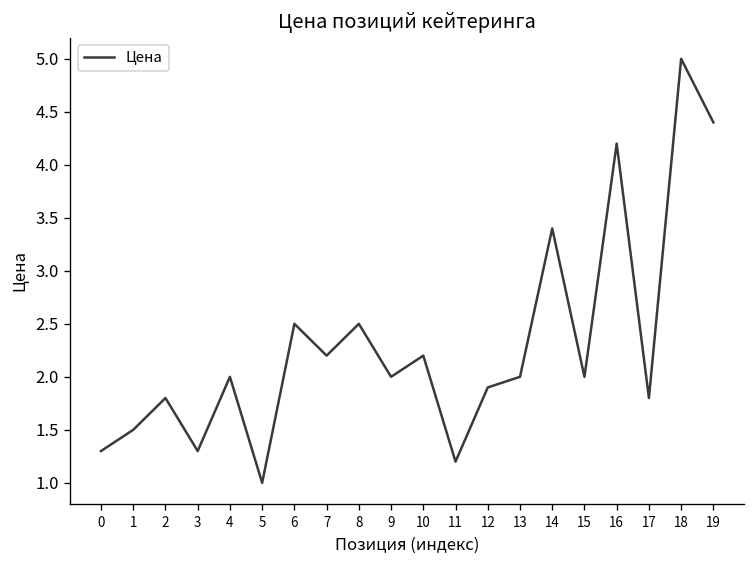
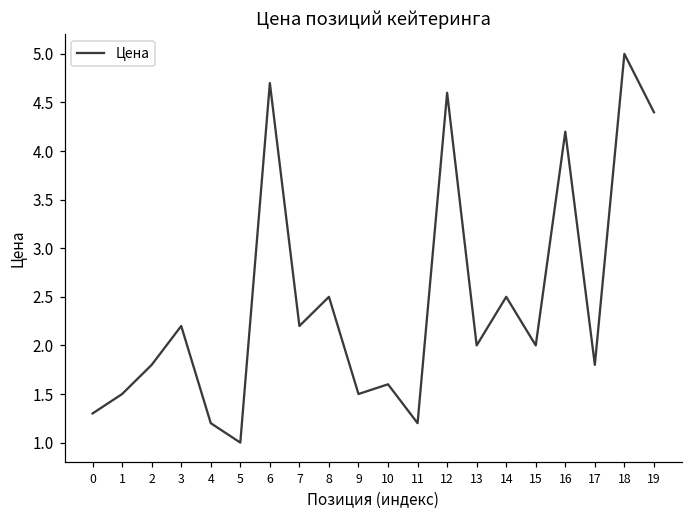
3: 1.3 -> 2.2
4: 2.0 -> 1.2
6: 2.5 -> 4.7
9: 2.0 -> 1.5
10: 2.2 -> 1.6
12: 1.9 -> 4.6
14: 3.4 -> 2.5
